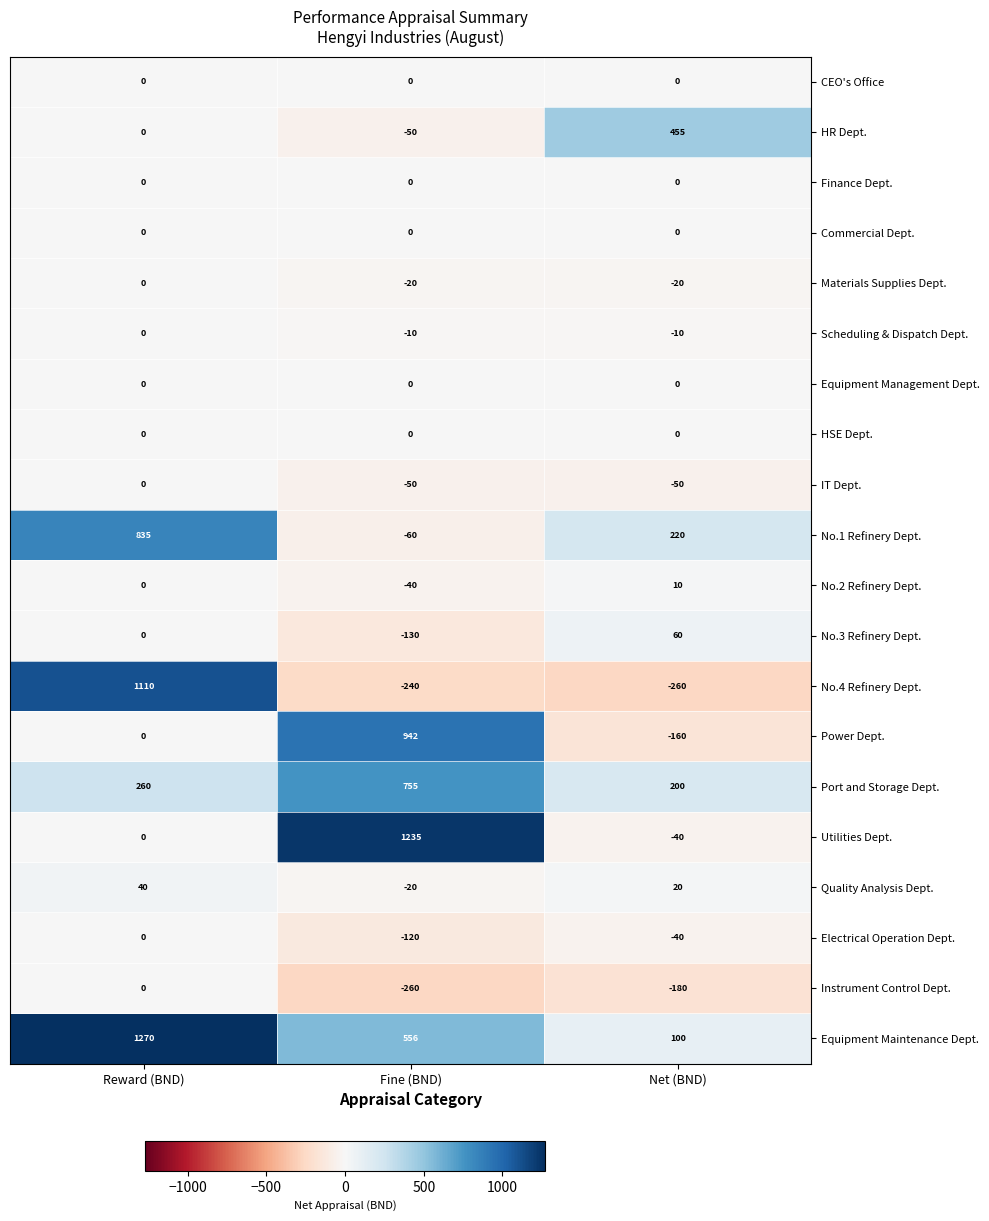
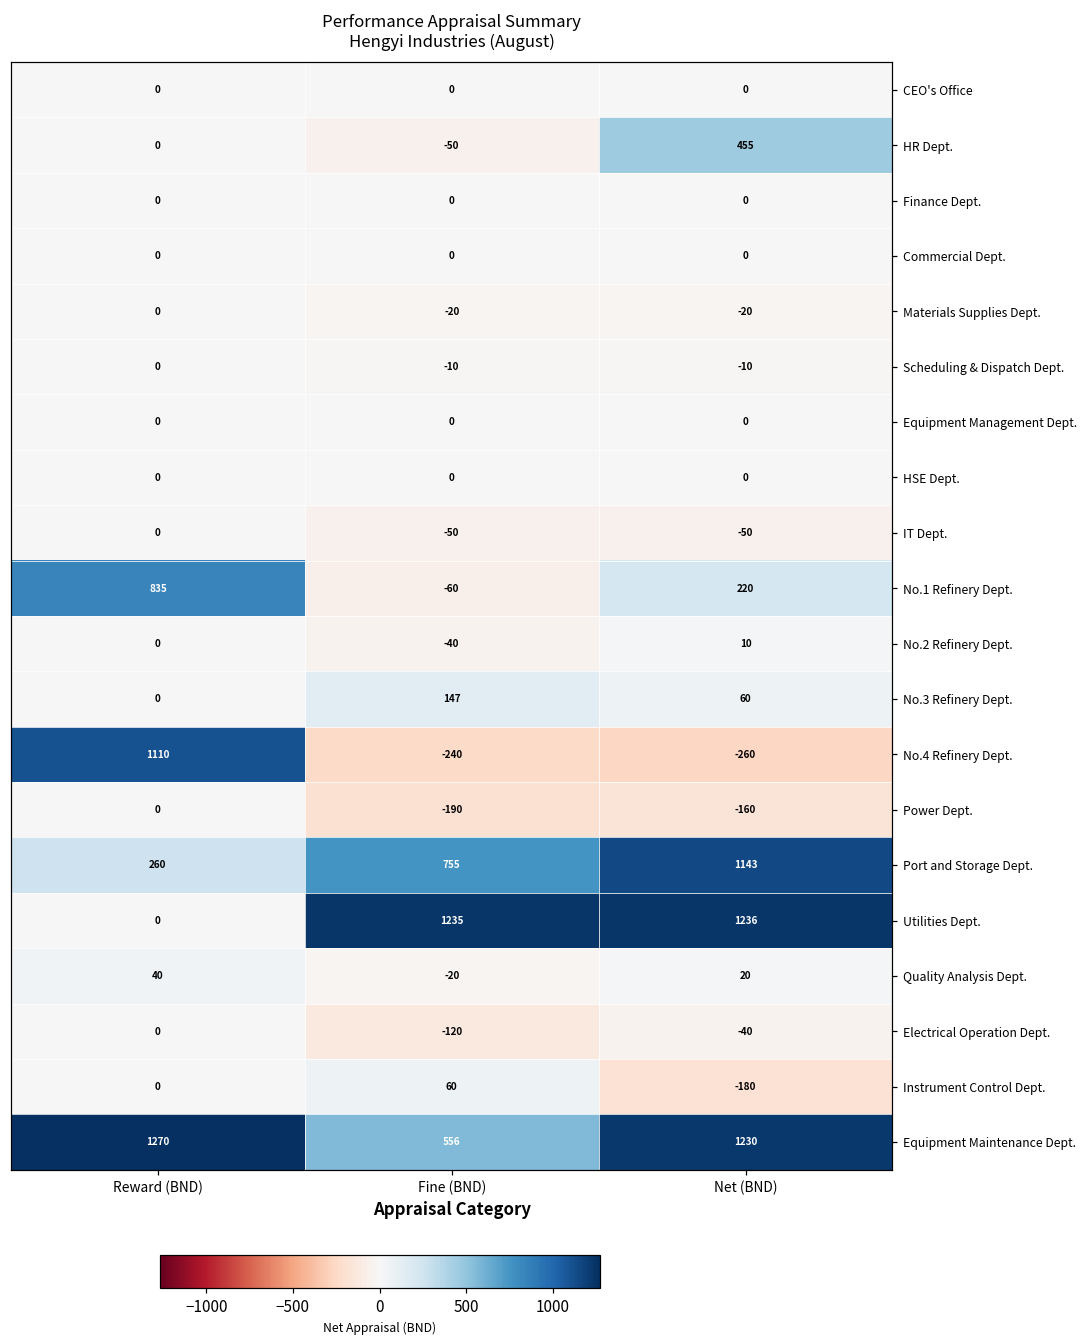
No.3 Refinery Dept., Fine (BND): -130 -> 147
Power Dept., Fine (BND): 942 -> -190
Port and Storage Dept., Net (BND): 200 -> 1143
Utilities Dept., Net (BND): -40 -> 1236
Instrument Control Dept., Fine (BND): -260 -> 60
Equipment Maintenance Dept., Net (BND): 100 -> 1230
